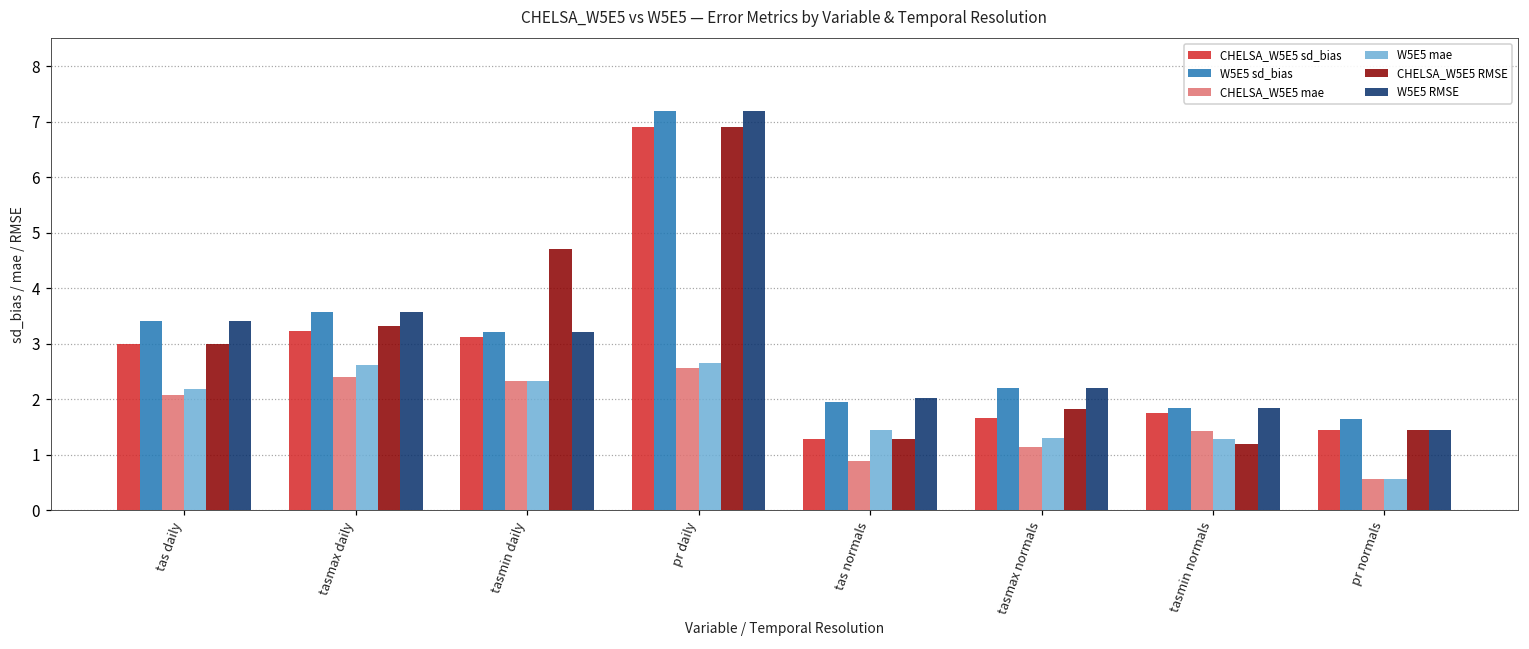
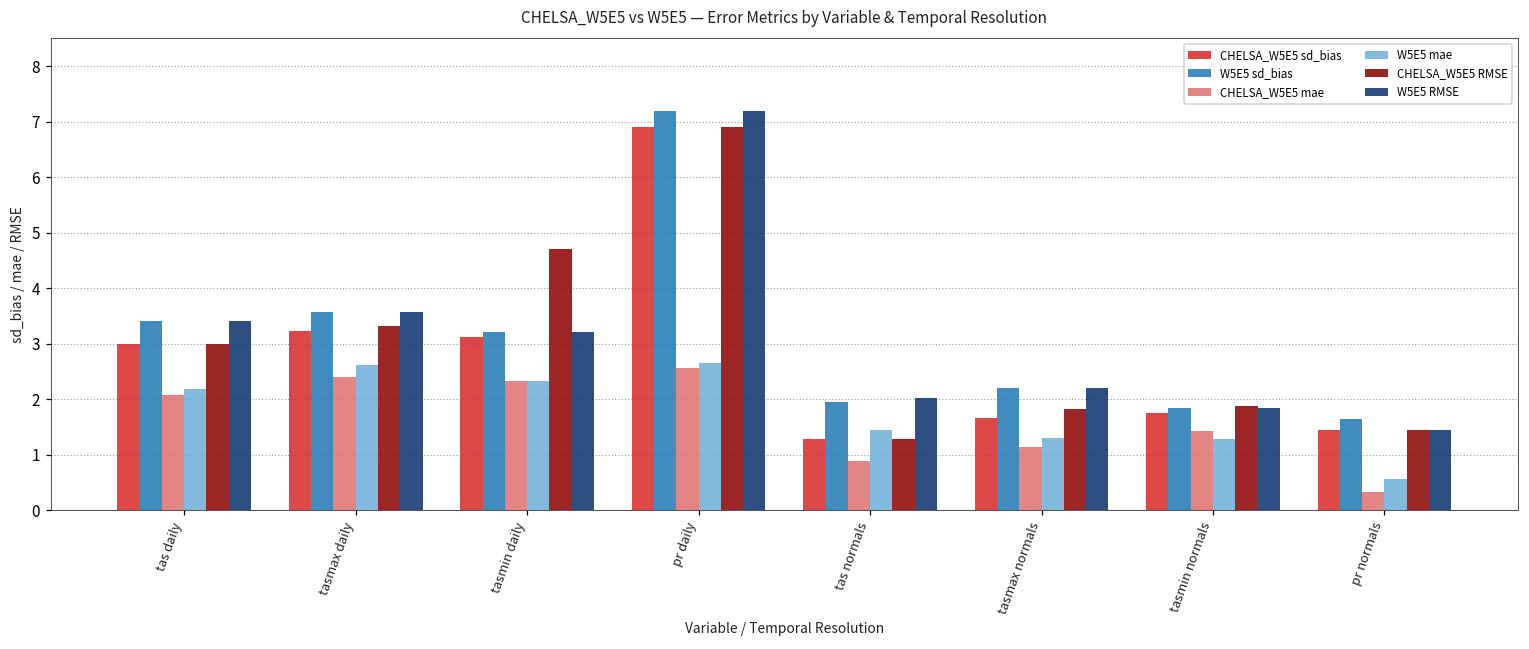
CHELSA_W5E5 RMSE, tasmin normals: 1.2 -> 1.9
CHELSA_W5E5 mae, pr normals: 0.6 -> 0.3
